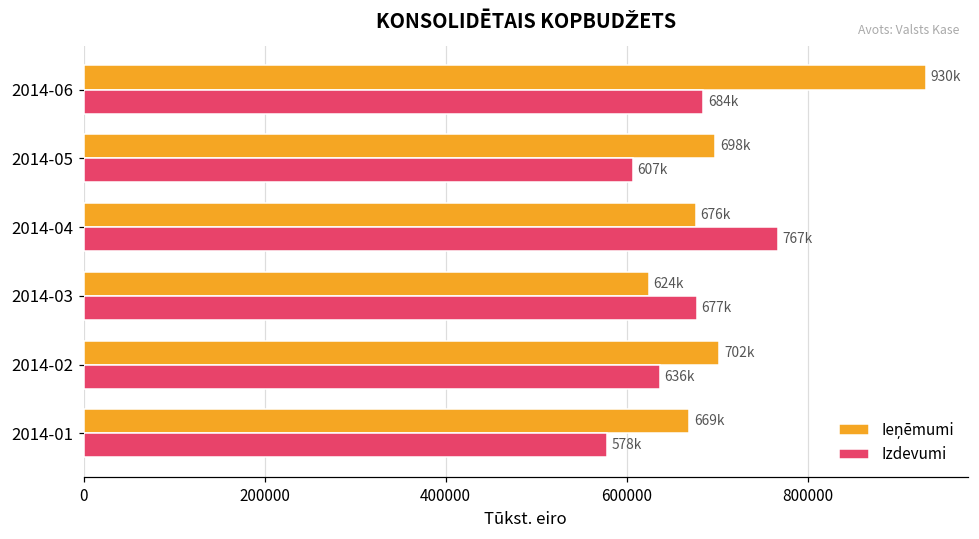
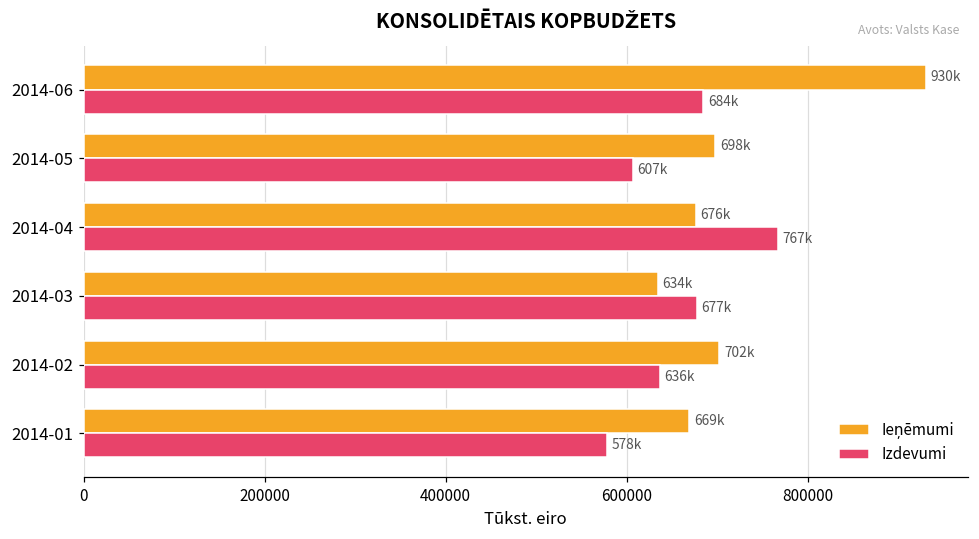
Ieņēmumi, 2014-03: 624k -> 634k
